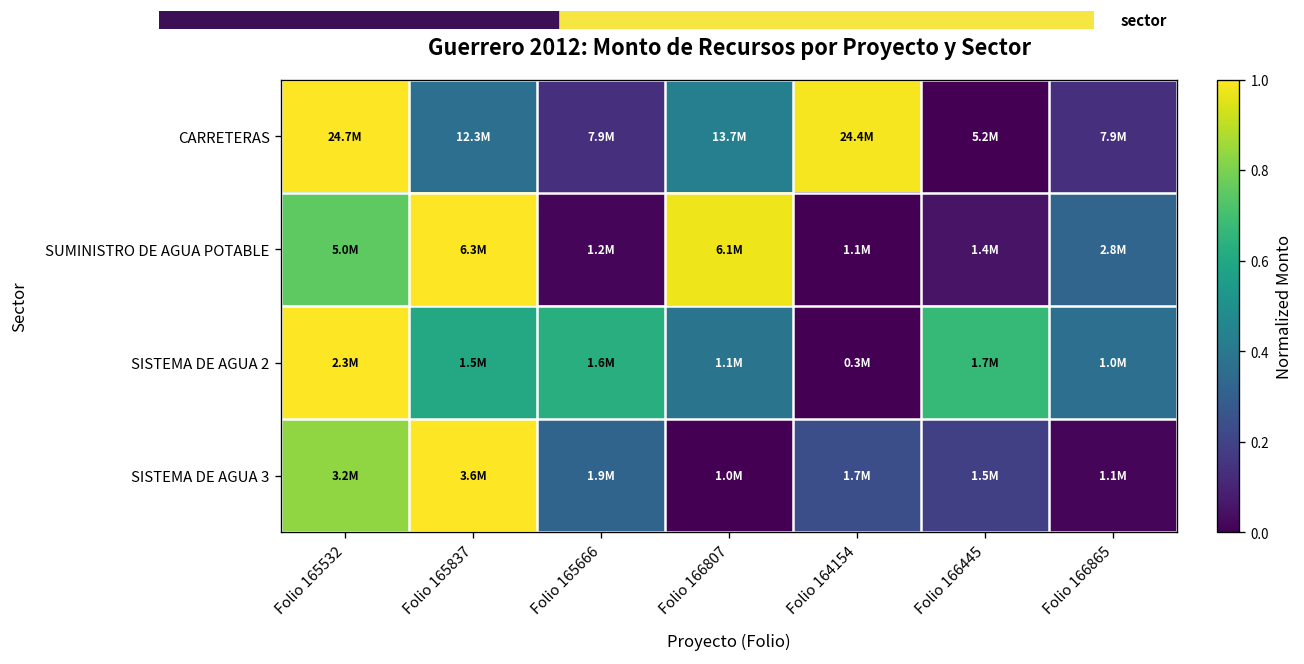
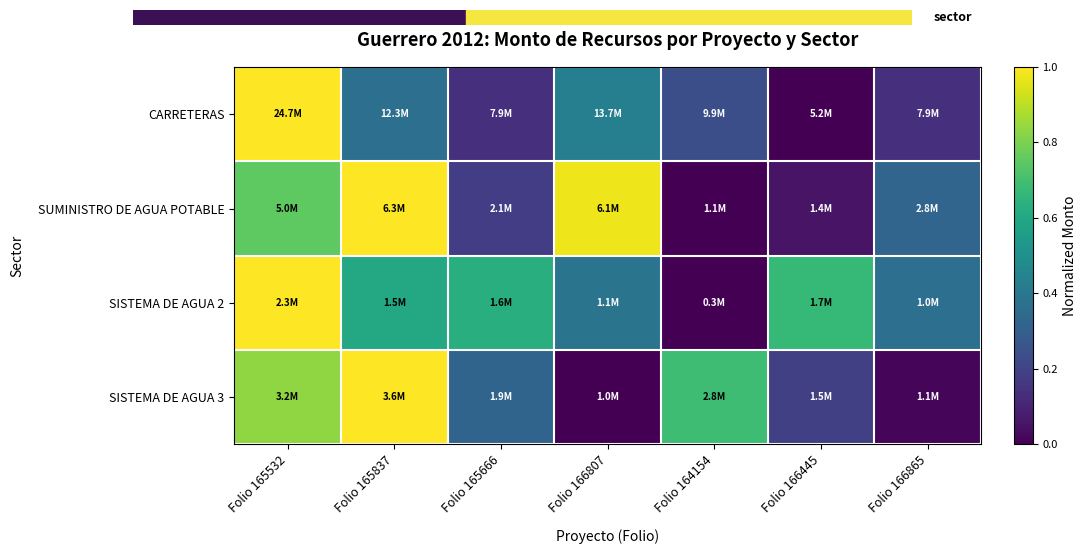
CARRETERAS, Folio 164154: 24.4M -> 9.9M
SUMINISTRO DE AGUA POTABLE, Folio 165666: 1.2M -> 2.1M
SISTEMA DE AGUA 3, Folio 164154: 1.7M -> 2.8M
